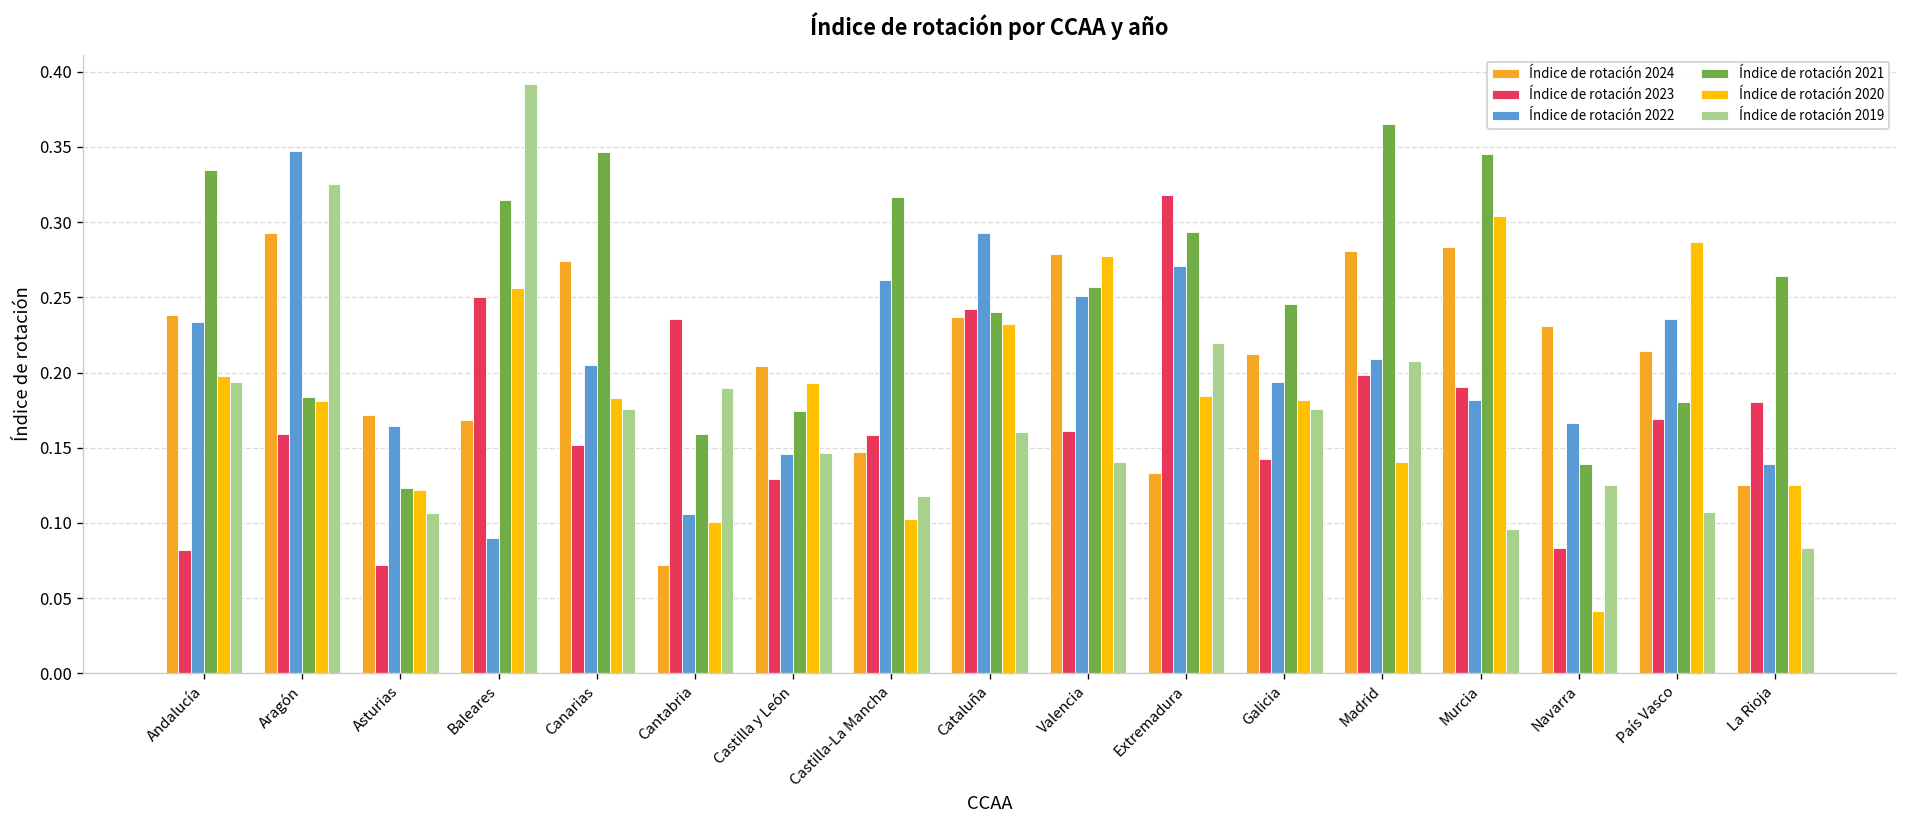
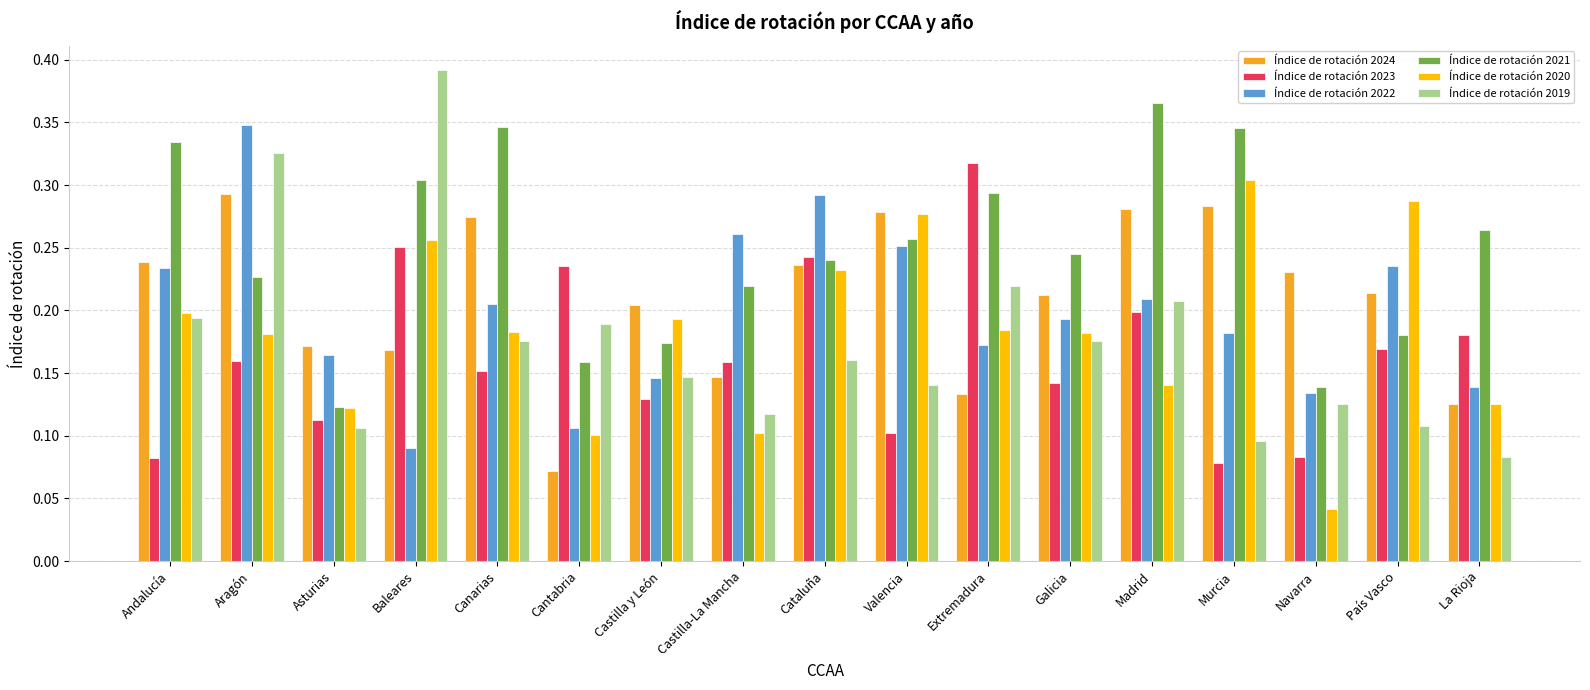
Índice de rotación 2021, Aragón: 0.184 -> 0.226
Índice de rotación 2023, Asturias: 0.072 -> 0.113
Índice de rotación 2021, Baleares: 0.315 -> 0.304
Índice de rotación 2021, Castilla-La Mancha: 0.317 -> 0.220
Índice de rotación 2023, Valencia: 0.161 -> 0.103
Índice de rotación 2022, Extremadura: 0.271 -> 0.172
Índice de rotación 2023, Murcia: 0.190 -> 0.078
Índice de rotación 2022, Navarra: 0.167 -> 0.134
